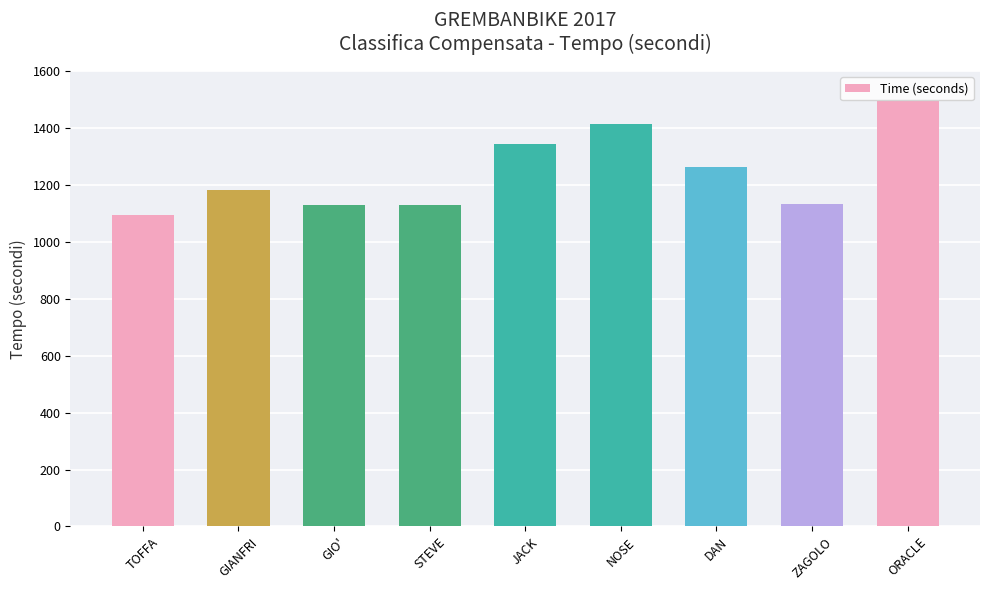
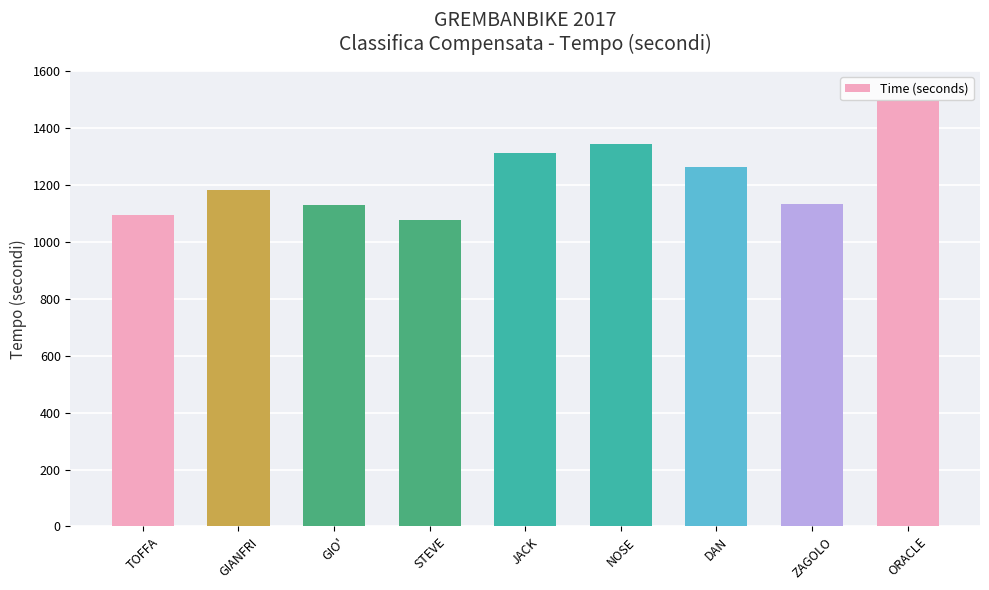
STEVE: 1130 -> 1080
JACK: 1340 -> 1310
NOSE: 1410 -> 1350
